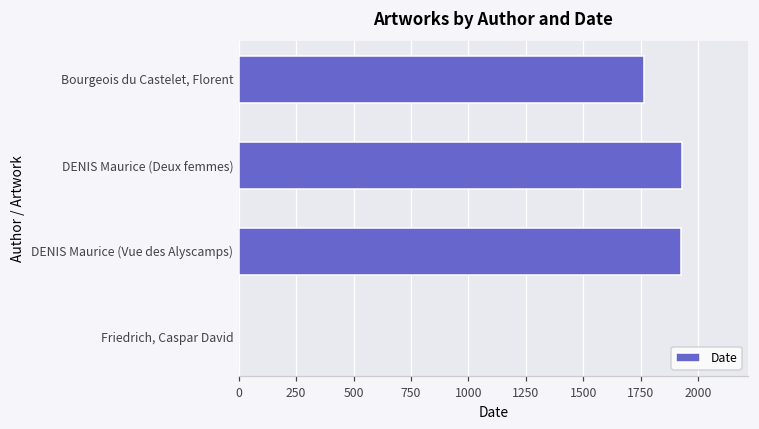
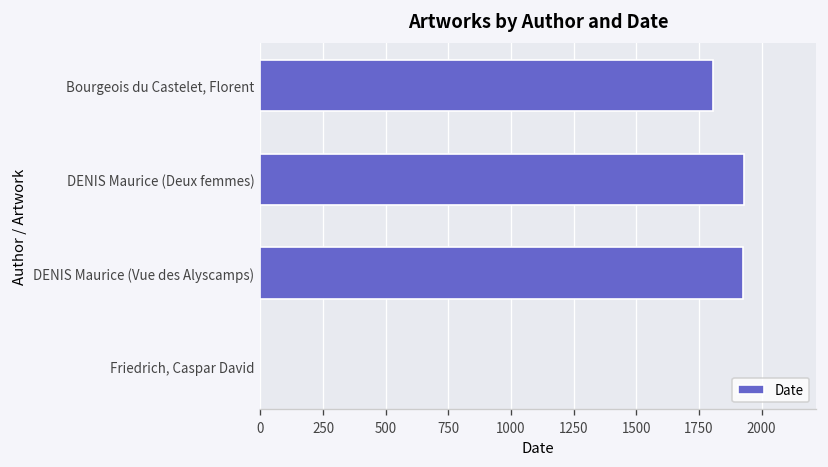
Bourgeois du Castelet, Florent: 1760 -> 1810
